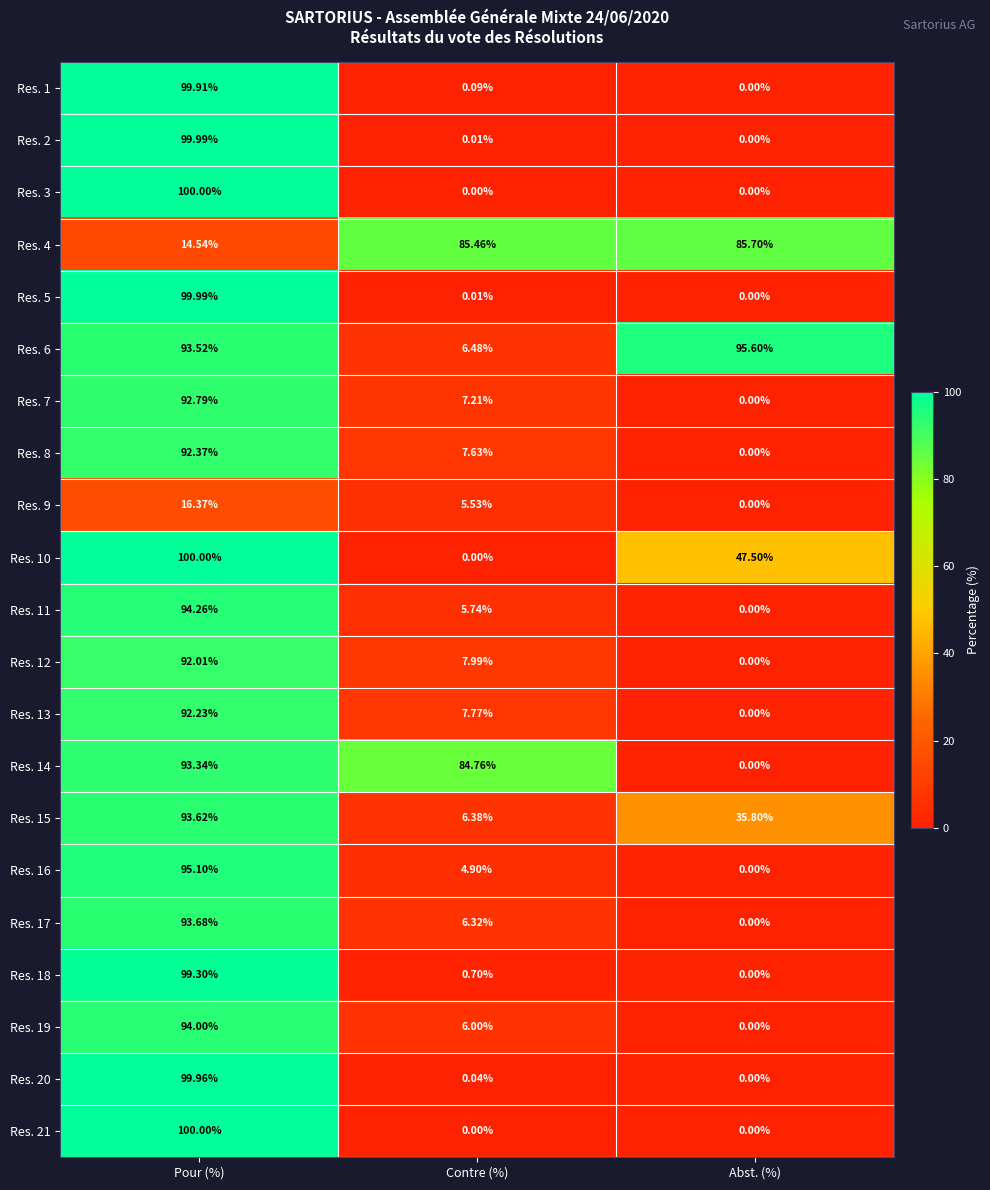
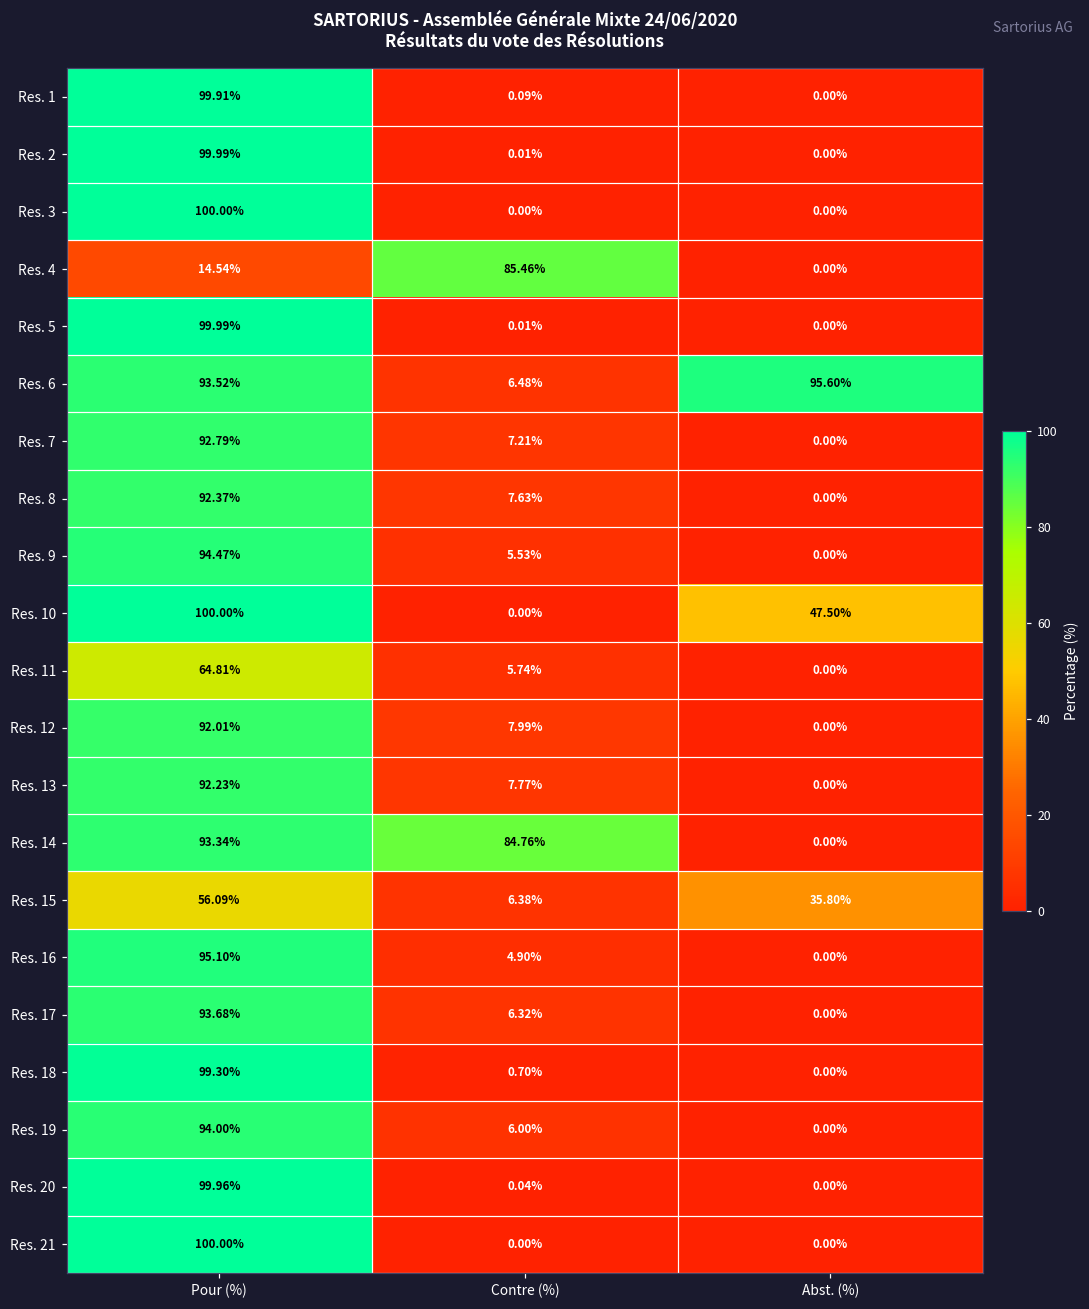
Res. 4, Abst. (%): 85.70% -> 0.00%
Res. 9, Pour (%): 16.37% -> 94.47%
Res. 11, Pour (%): 94.26% -> 64.81%
Res. 15, Pour (%): 93.62% -> 56.09%
